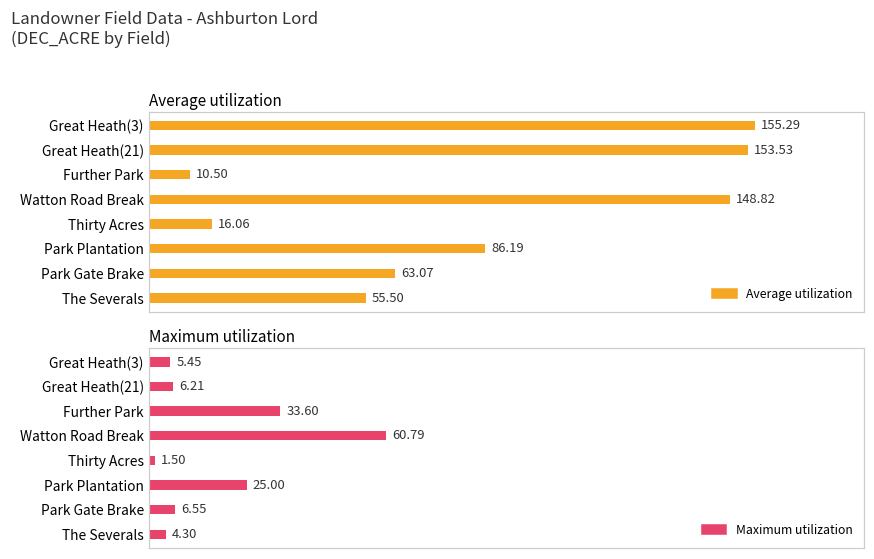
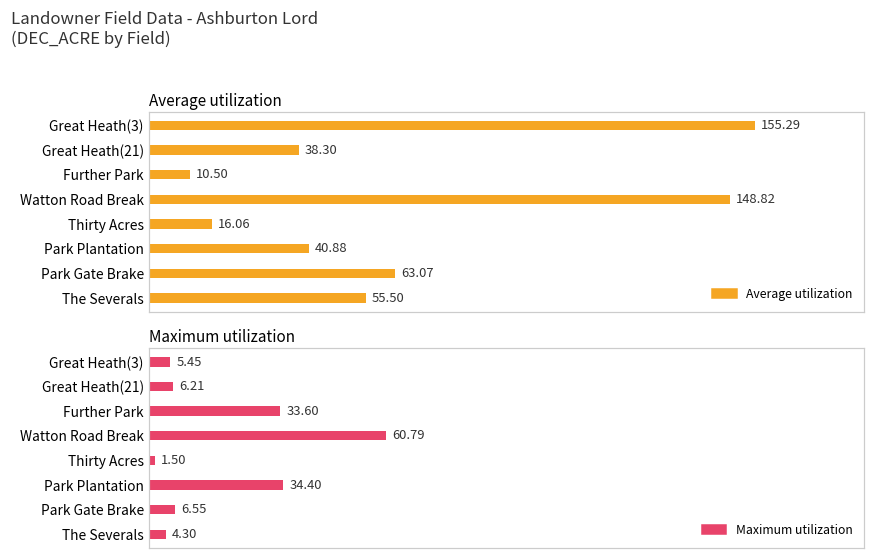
Average utilization, Great Heath(21): 153.53 -> 38.30
Average utilization, Park Plantation: 86.19 -> 40.88
Maximum utilization, Park Plantation: 25.00 -> 34.40
